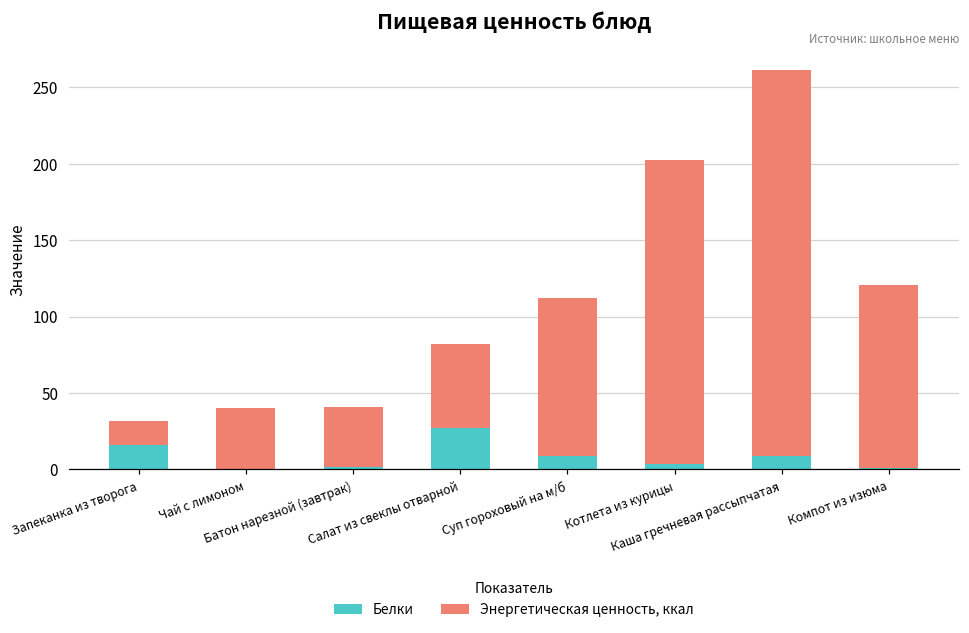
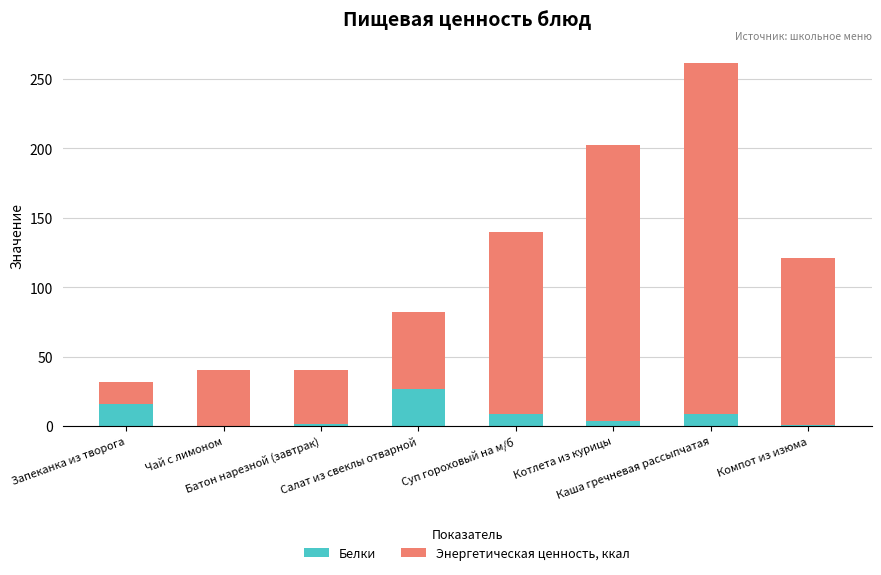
Энергетическая ценность, ккал, Суп гороховый на м/б: 103 -> 131
